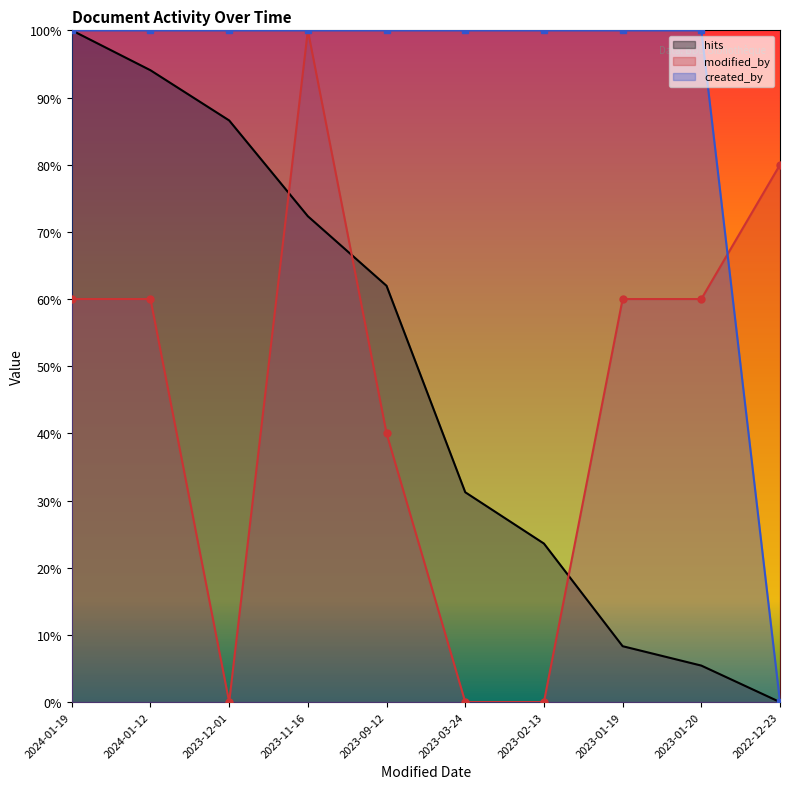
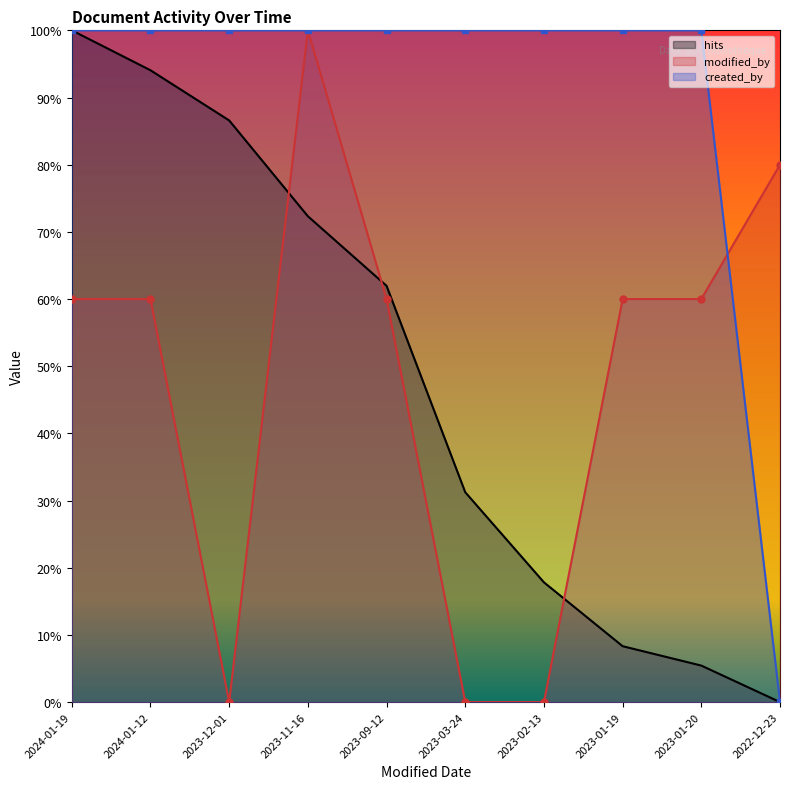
modified_by, 2023-09-12: 40% -> 60%
hits, 2023-02-13: 24% -> 18%
